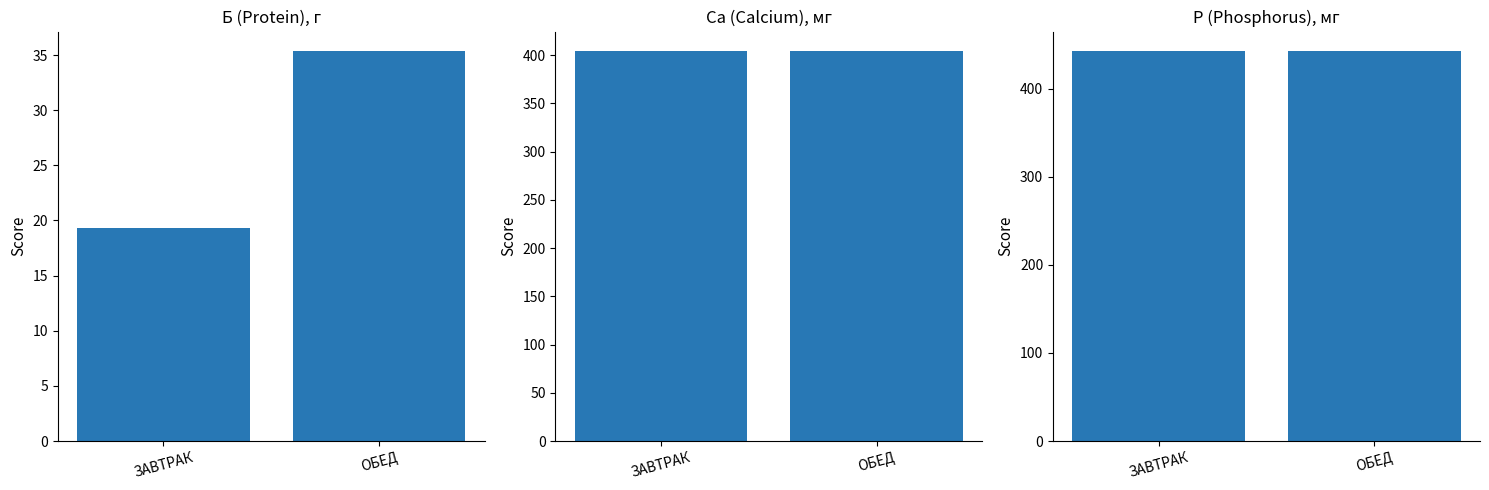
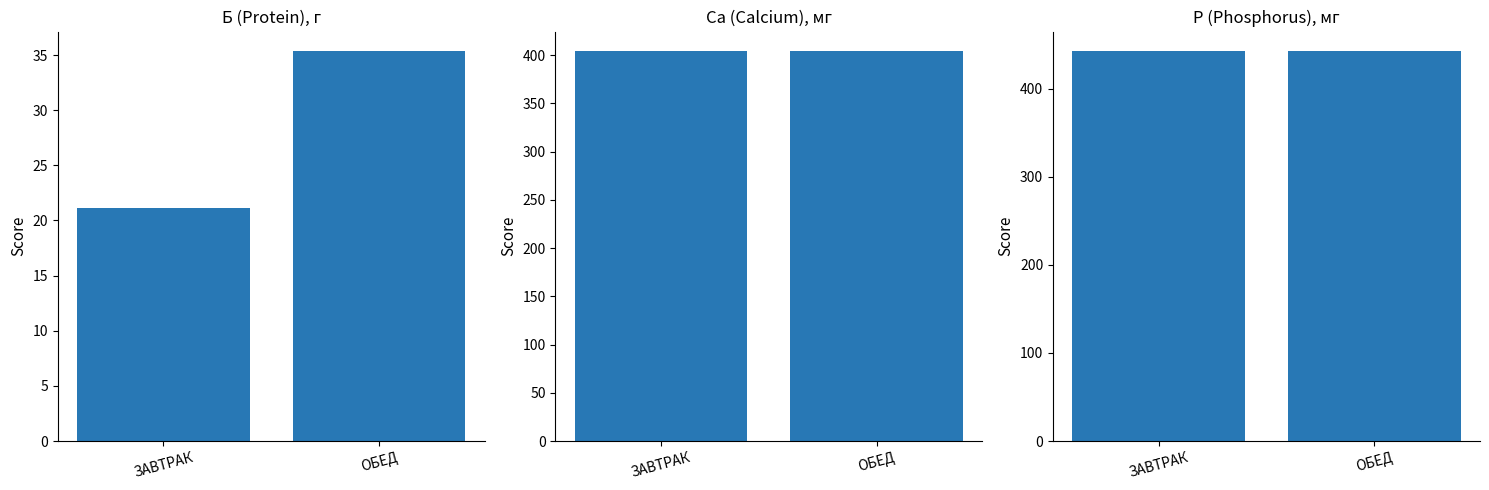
Б (Protein), г, ЗАВТРАК: 19.3 -> 21.1
